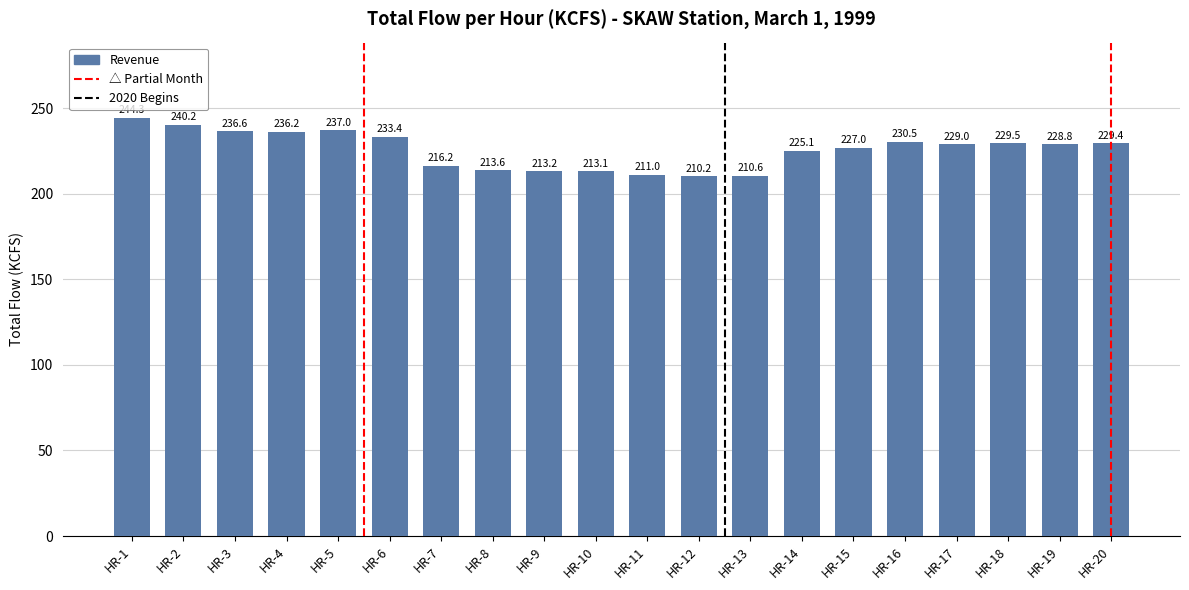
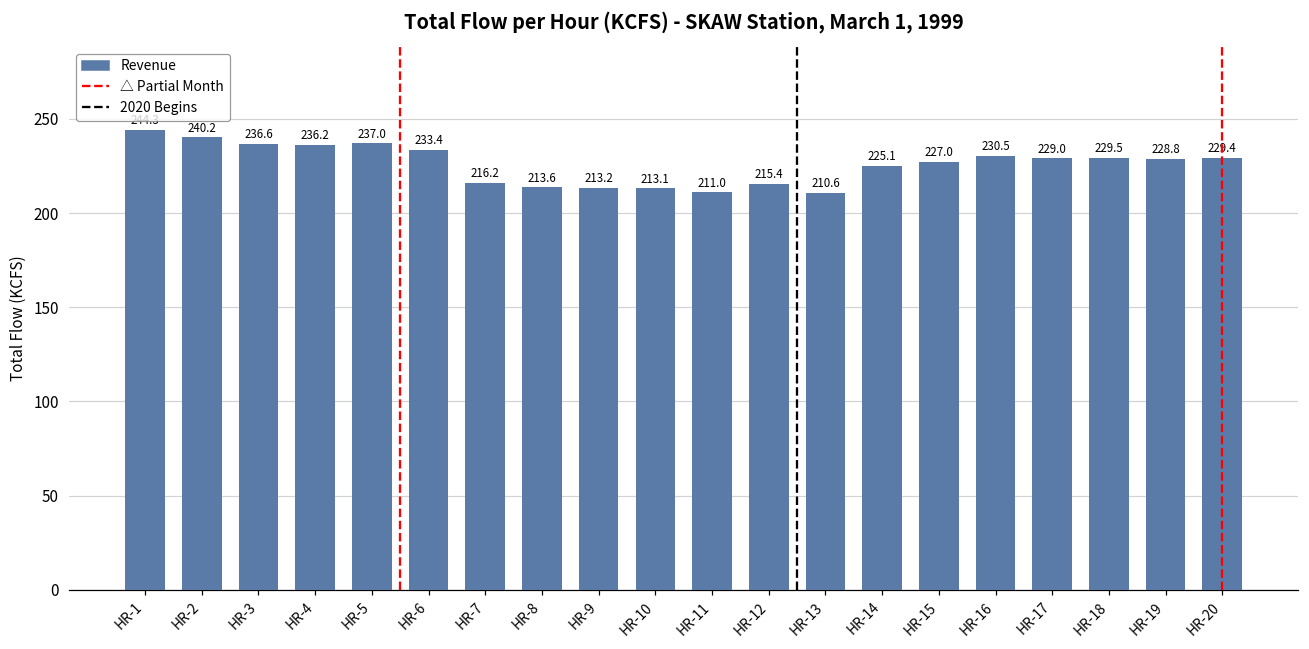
HR-12: 210.2 -> 215.4
